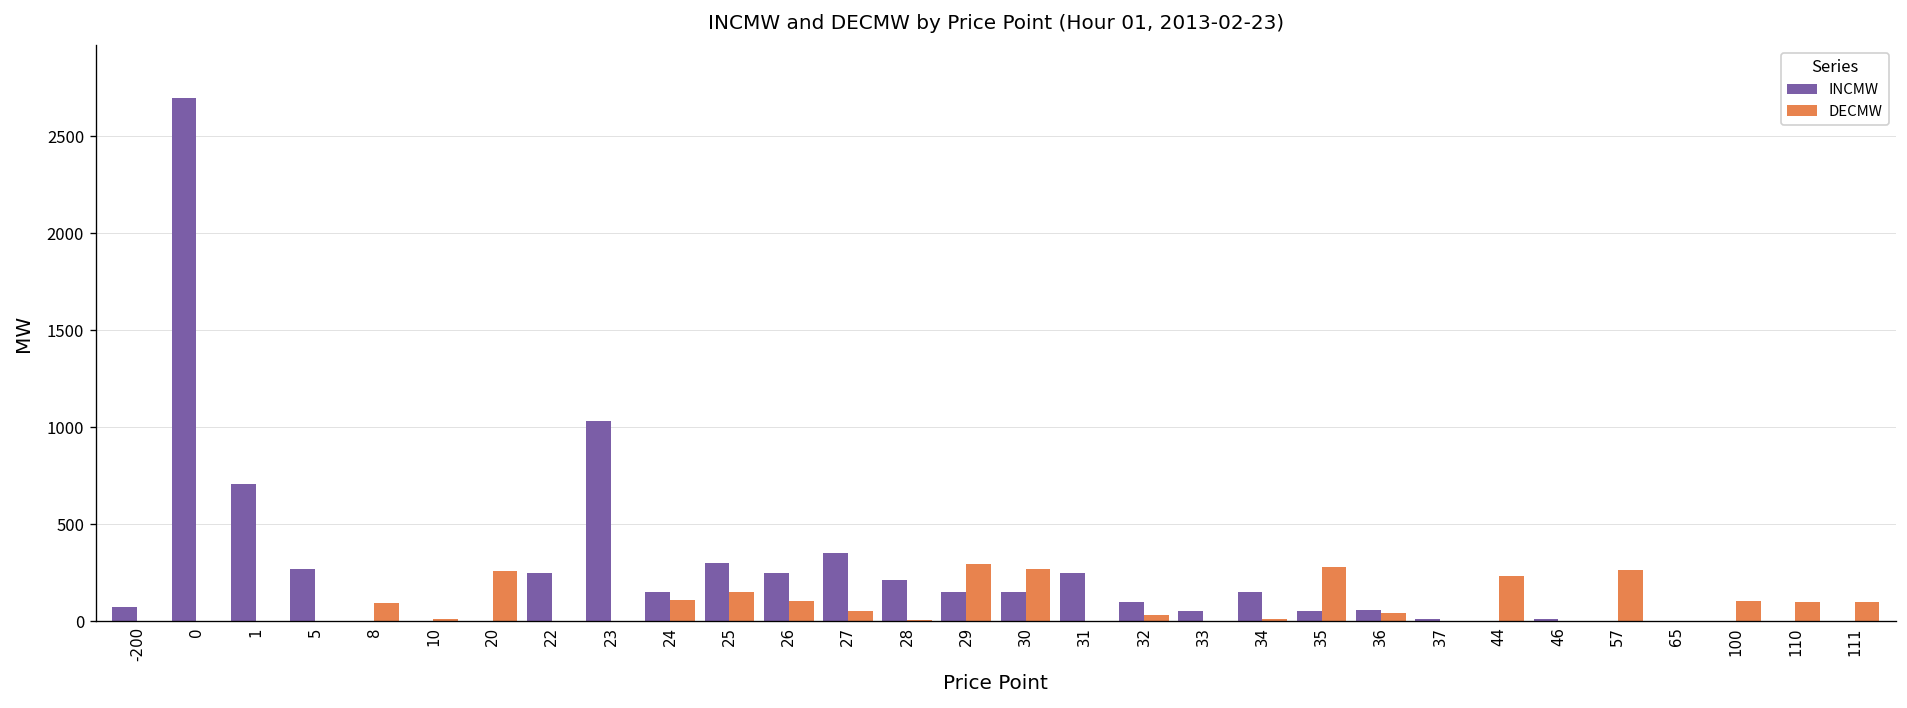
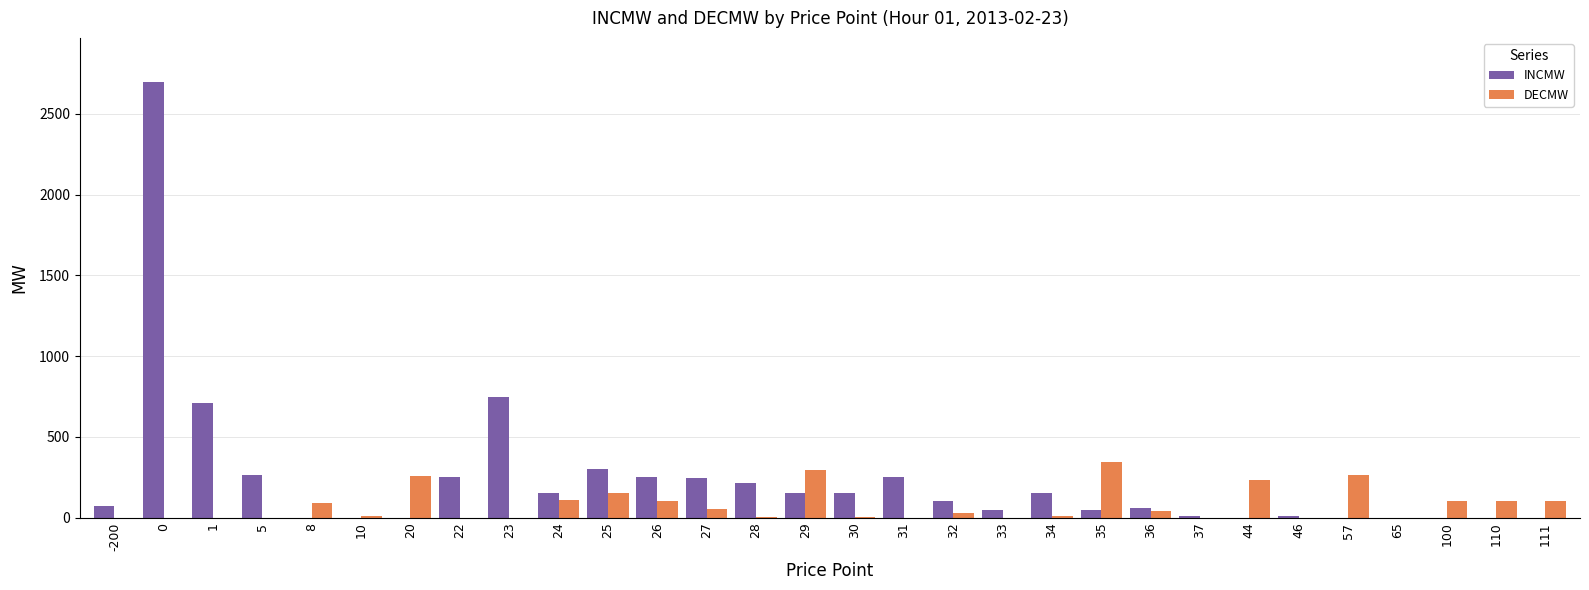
INCMW, 23: 1030 -> 750
INCMW, 27: 350 -> 240
DECMW, 30: 270 -> 0
DECMW, 35: 280 -> 350
